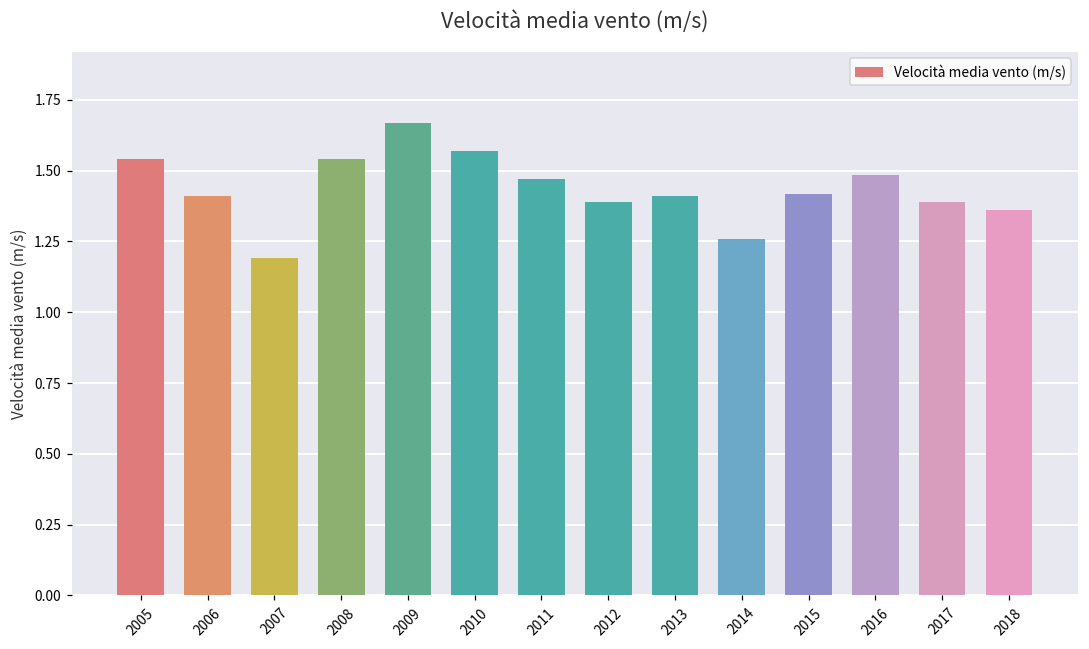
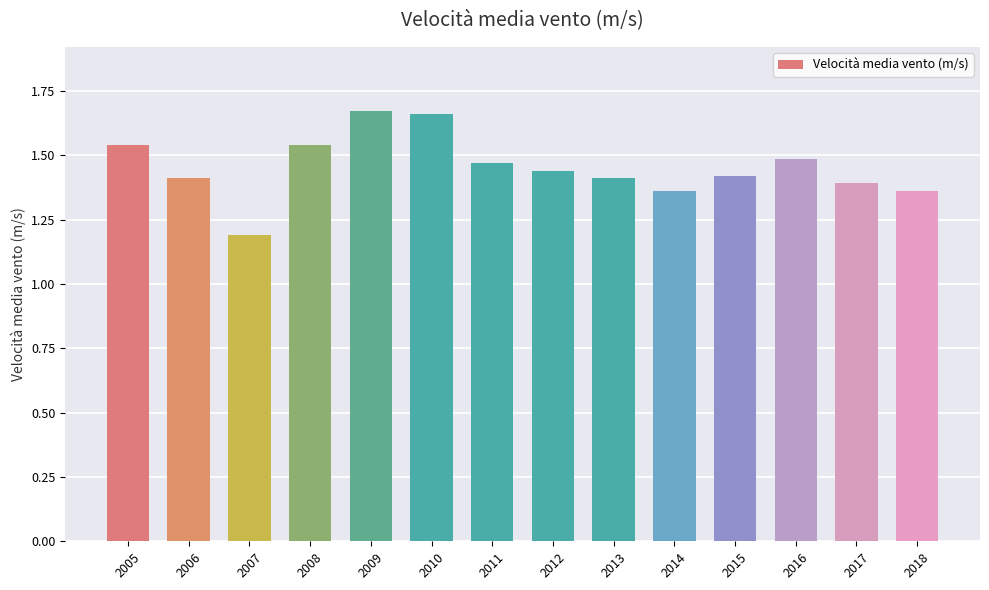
2010: 1.57 -> 1.66
2012: 1.39 -> 1.44
2014: 1.26 -> 1.36
